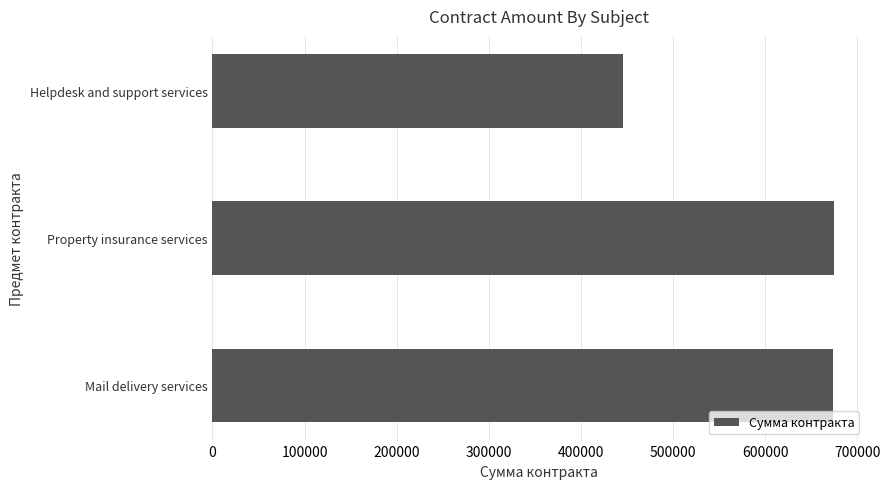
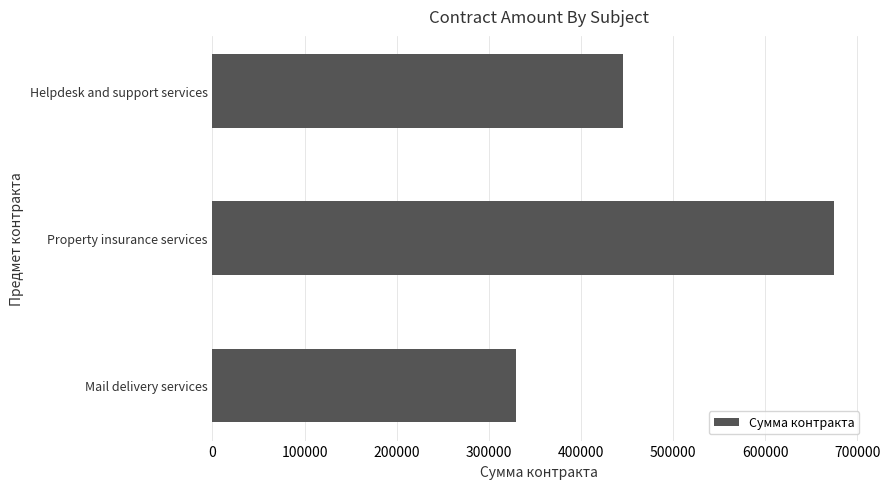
Mail delivery services: 670000 -> 330000
